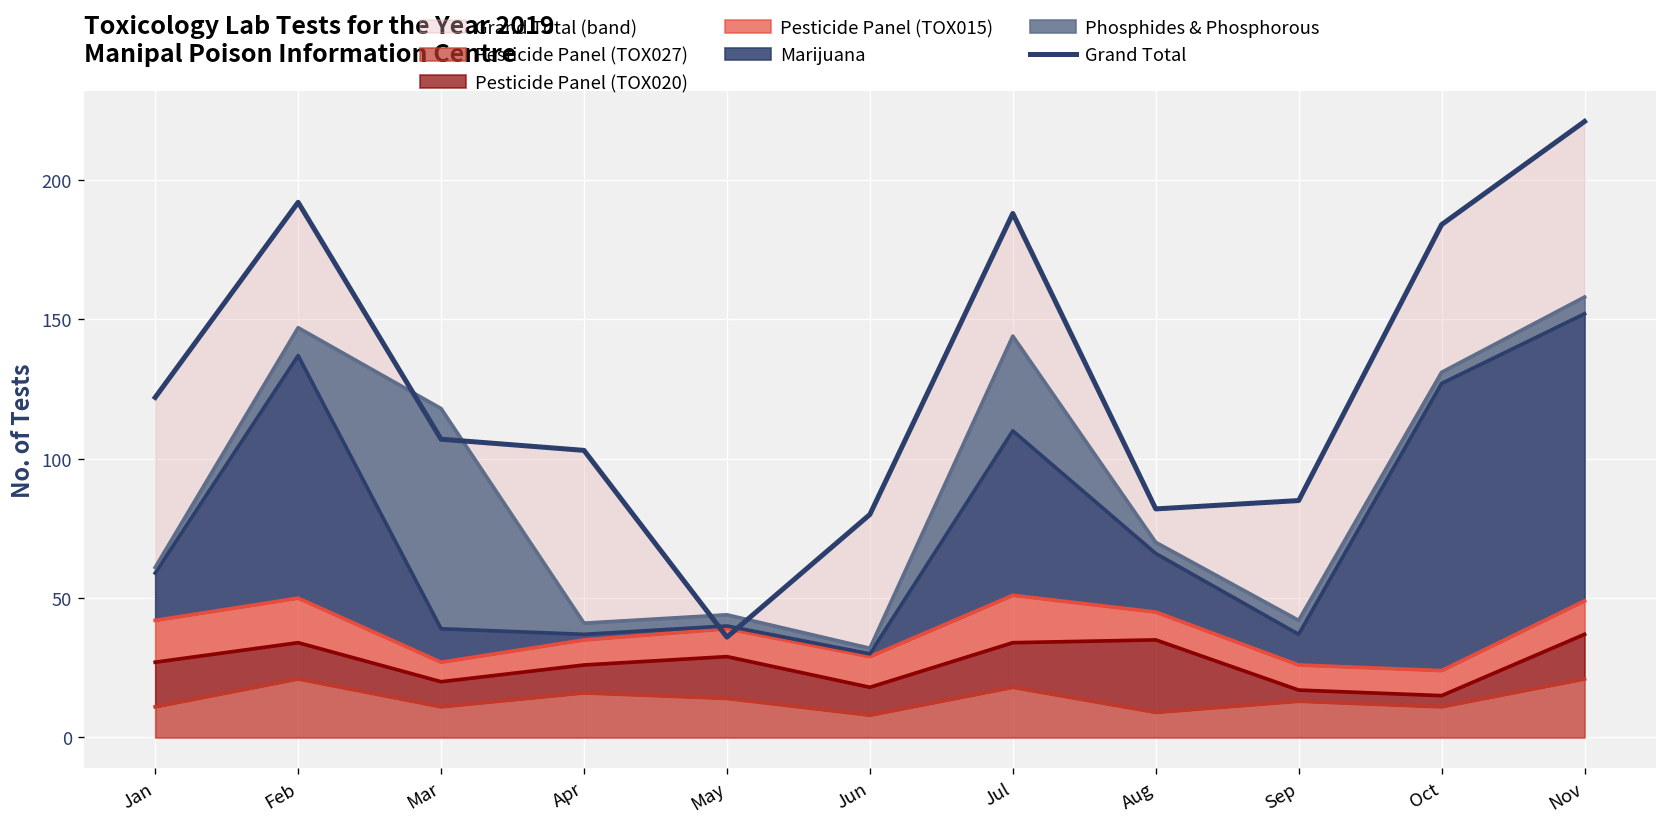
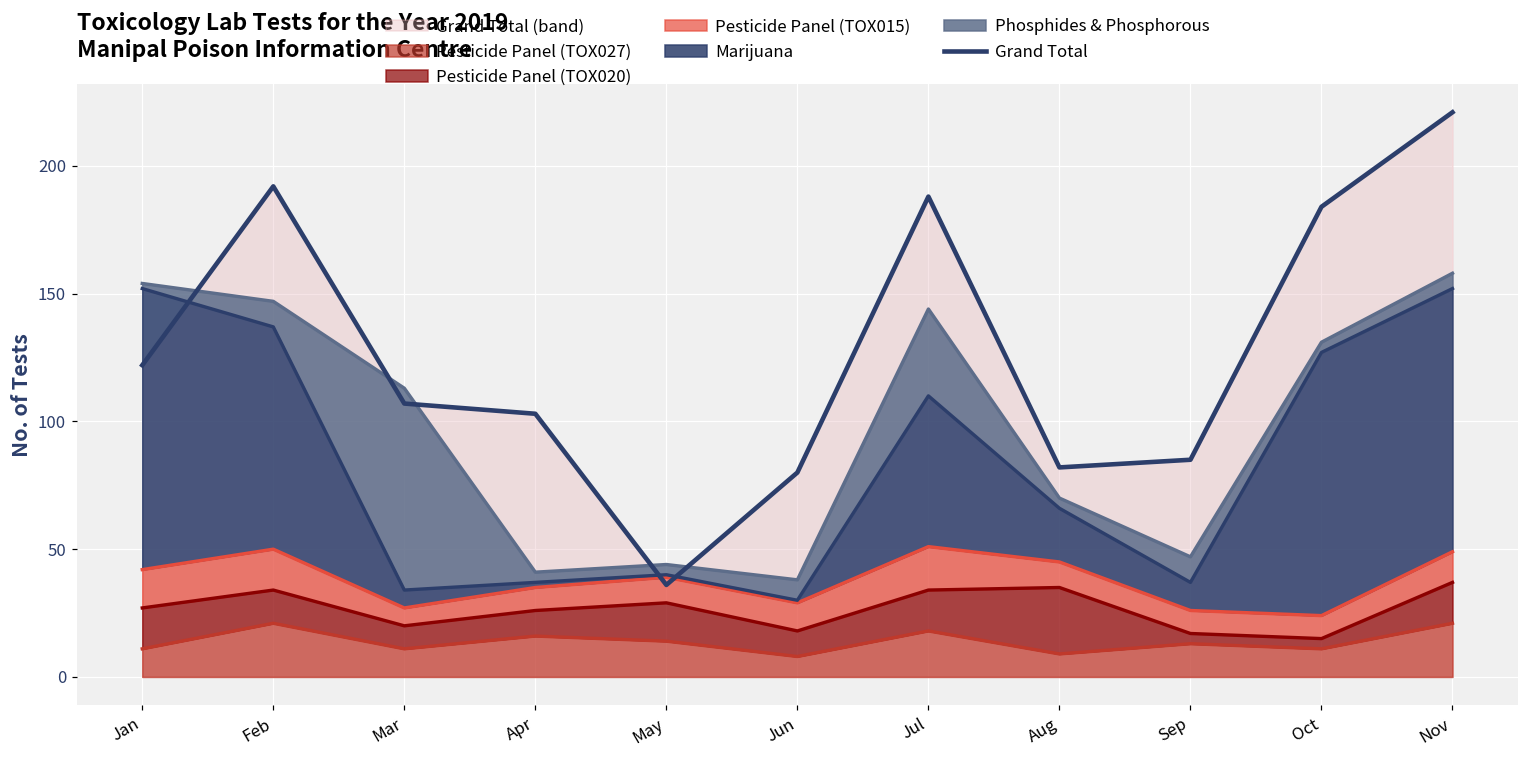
Marijuana, Jan: 17 -> 110
Marijuana, Mar: 12 -> 7
Phosphides & Phosphorous, Jun: 2 -> 8
Phosphides & Phosphorous, Sep: 5 -> 10
